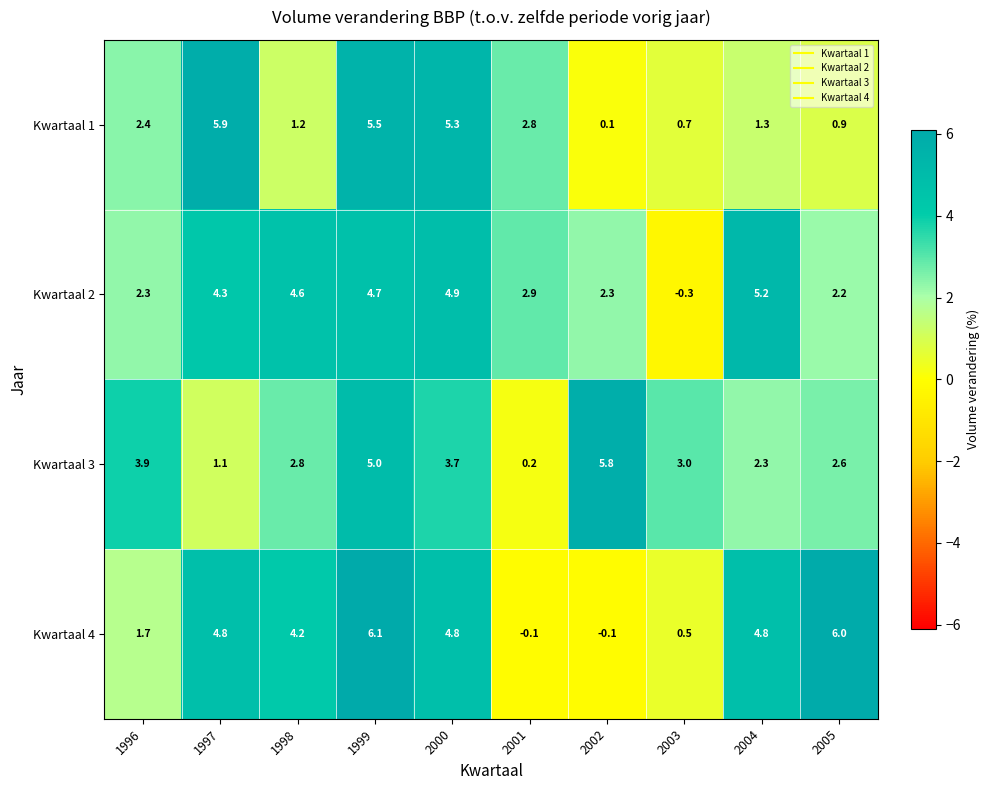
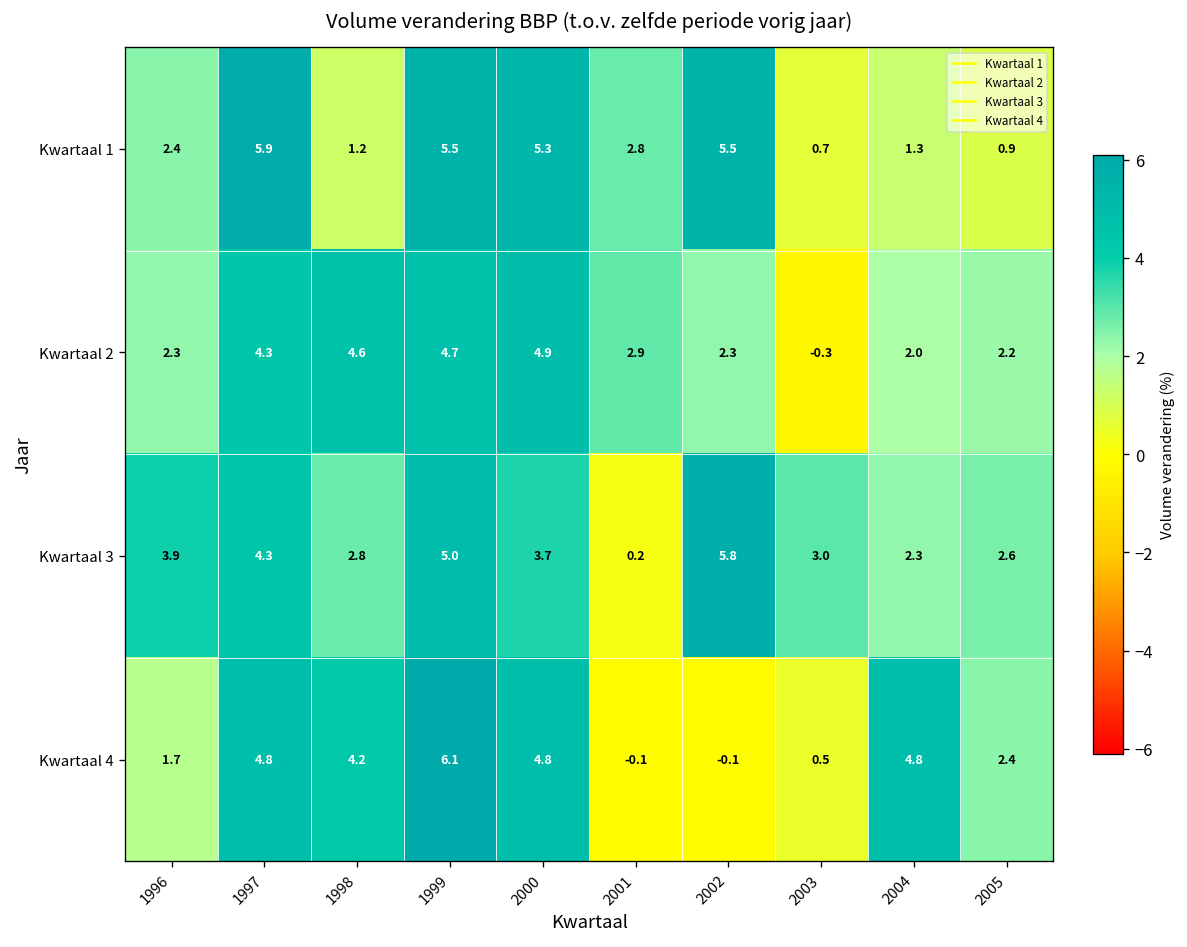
Kwartaal 1, 2002: 0.1 -> 5.5
Kwartaal 2, 2004: 5.2 -> 2.0
Kwartaal 3, 1997: 1.1 -> 4.3
Kwartaal 4, 2005: 6.0 -> 2.4
